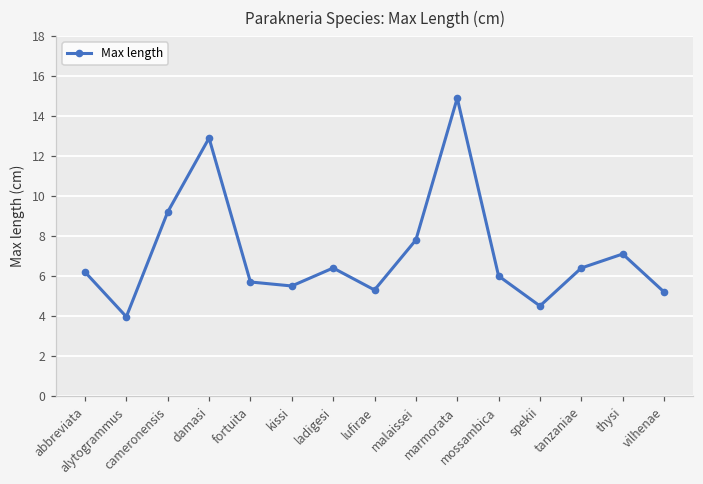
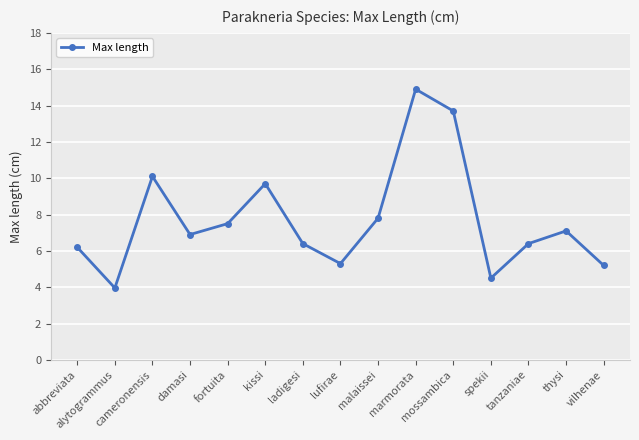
cameronensis: 9.2 -> 10.1
damasi: 12.9 -> 6.9
fortuita: 5.7 -> 7.5
kissi: 5.5 -> 9.7
mossambica: 6.0 -> 13.7
